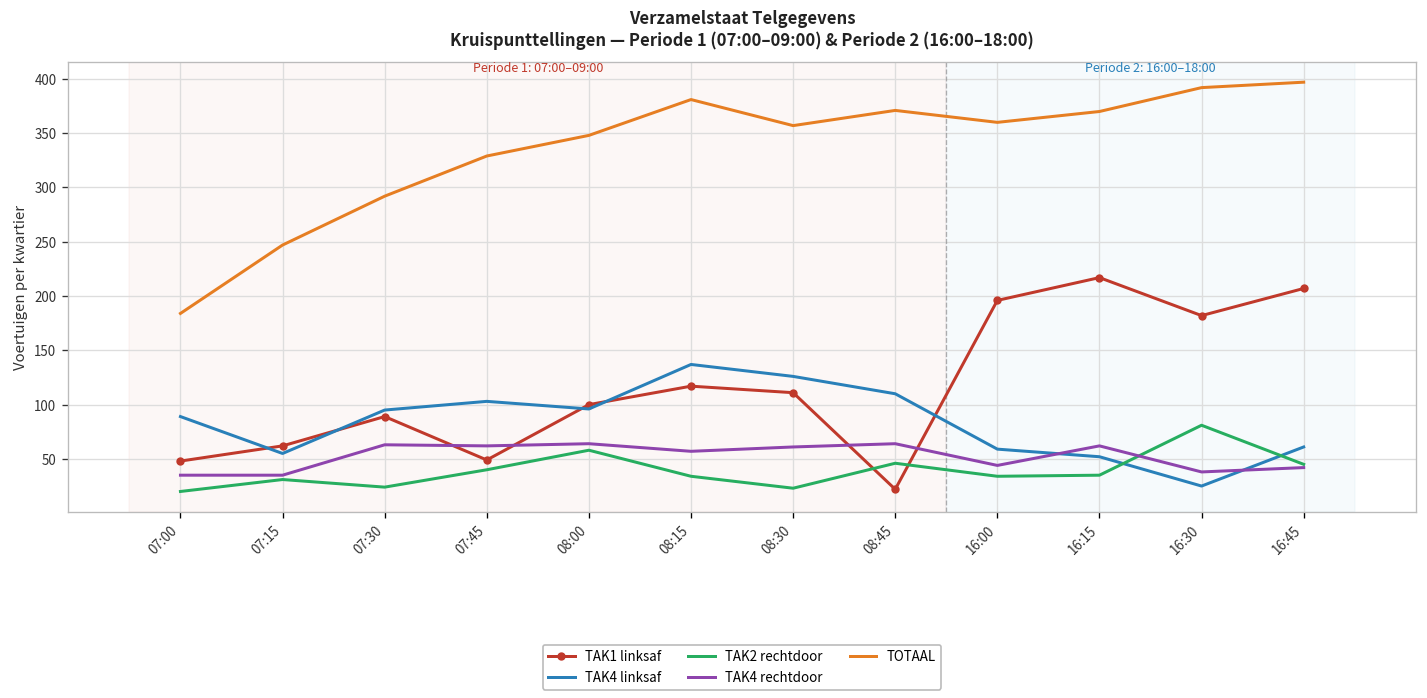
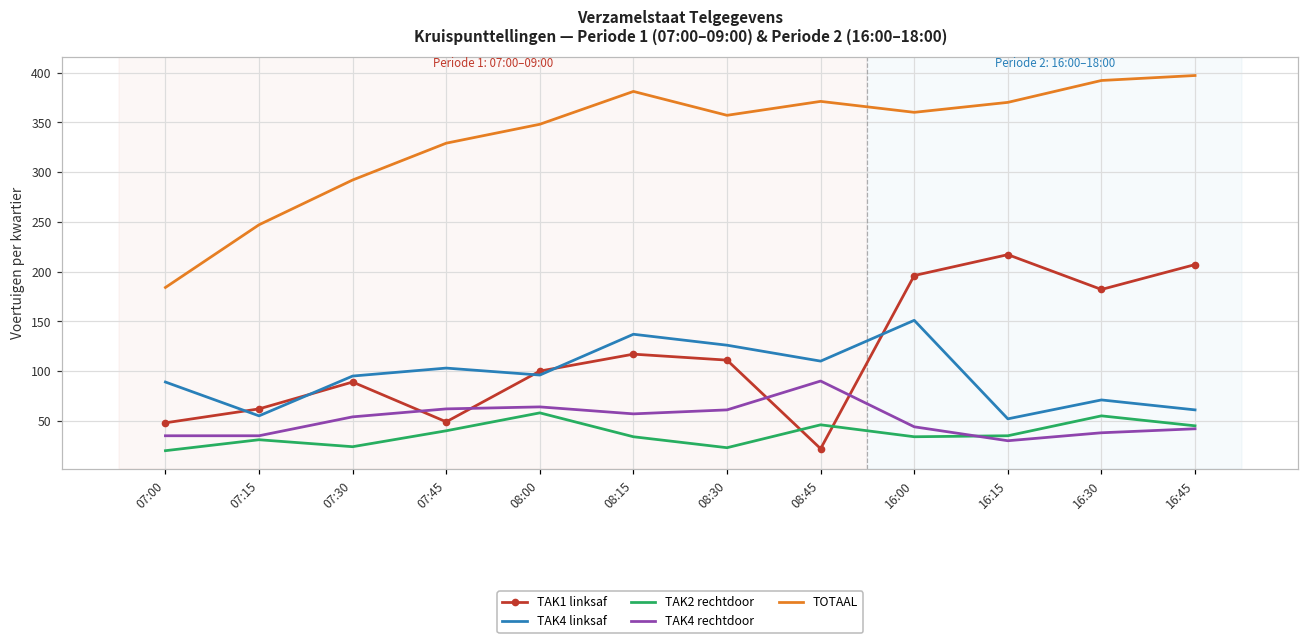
TAK4 rechtdoor, 07:30: 60 -> 50
TAK4 rechtdoor, 08:45: 60 -> 90
TAK4 linksaf, 16:00: 60 -> 150
TAK4 rechtdoor, 16:15: 60 -> 30
TAK4 linksaf, 16:30: 30 -> 70
TAK2 rechtdoor, 16:30: 80 -> 60
